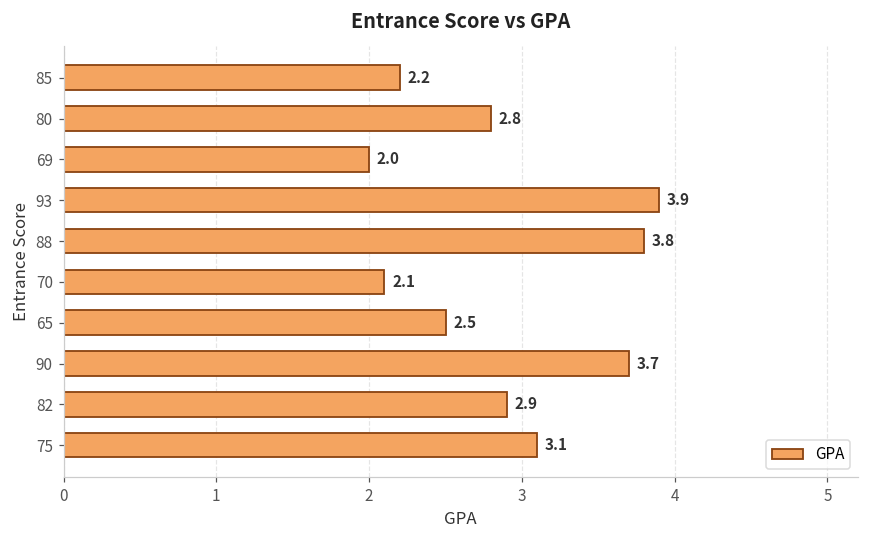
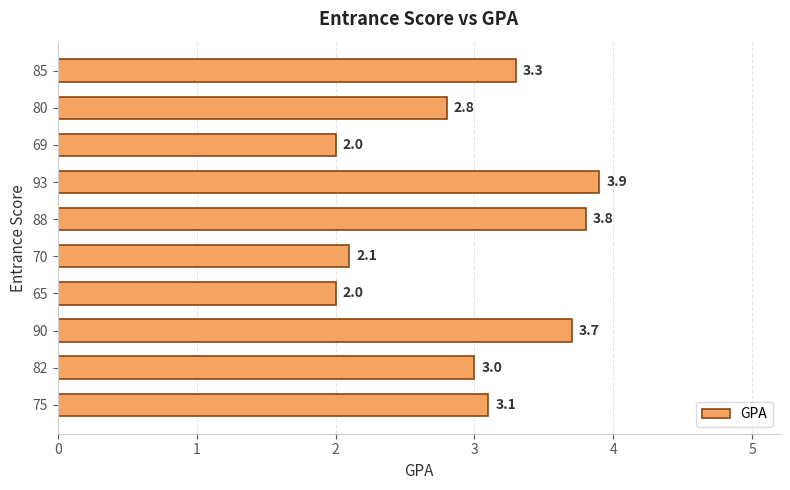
85: 2.2 -> 3.3
65: 2.5 -> 2.0
82: 2.9 -> 3.0
